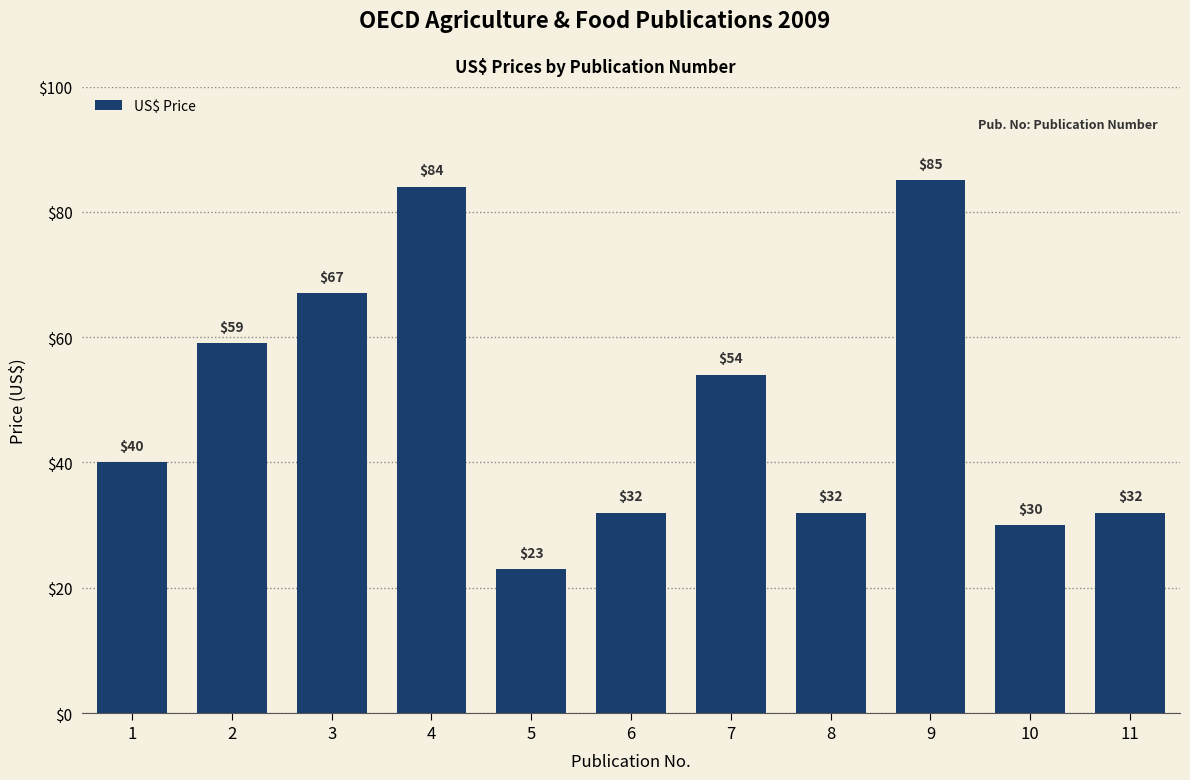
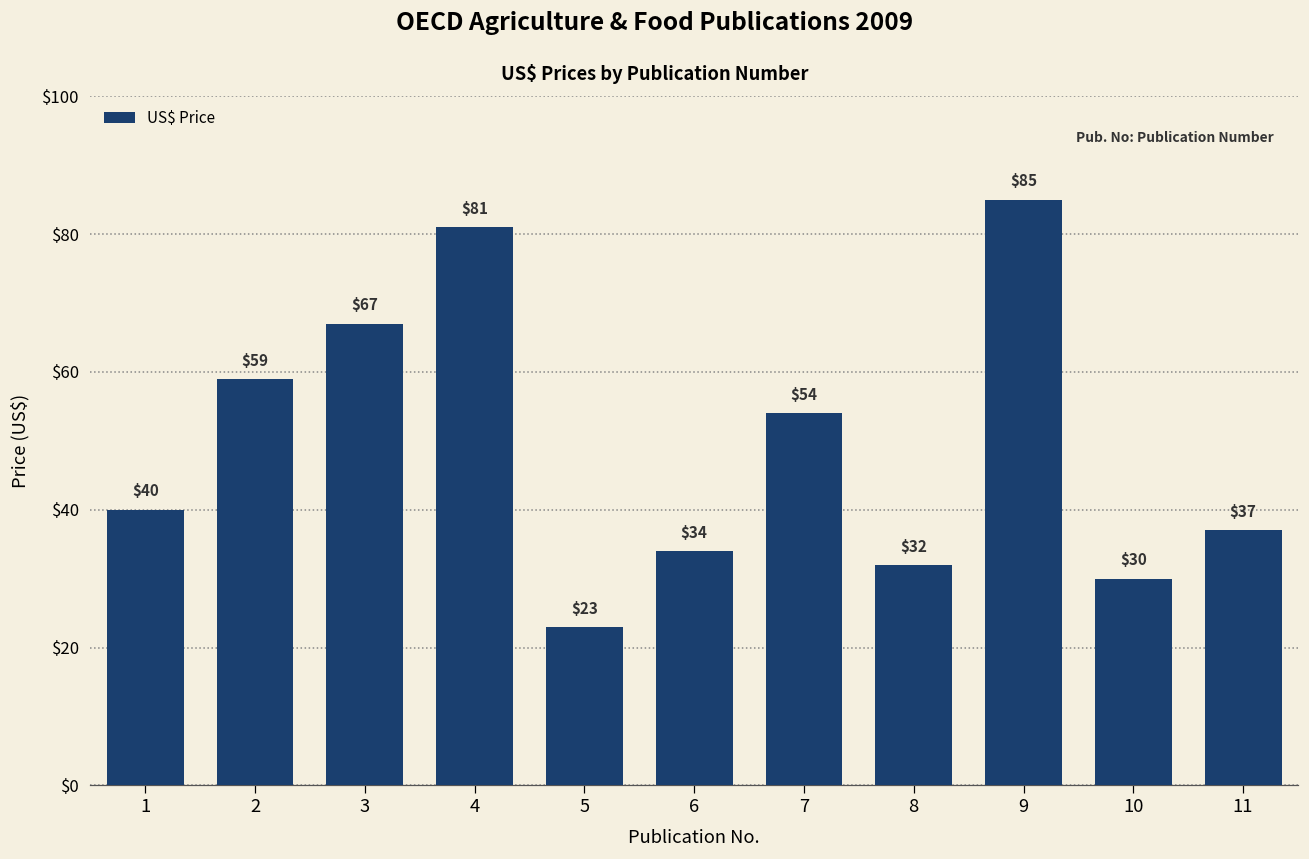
4: $84 -> $81
6: $32 -> $34
11: $32 -> $37
